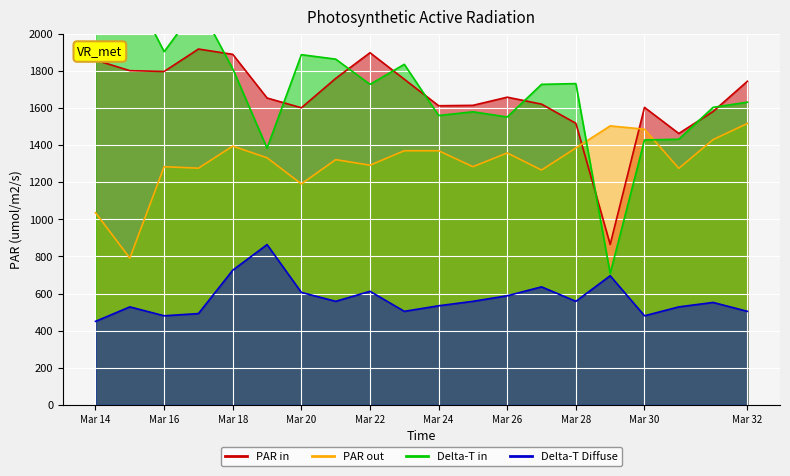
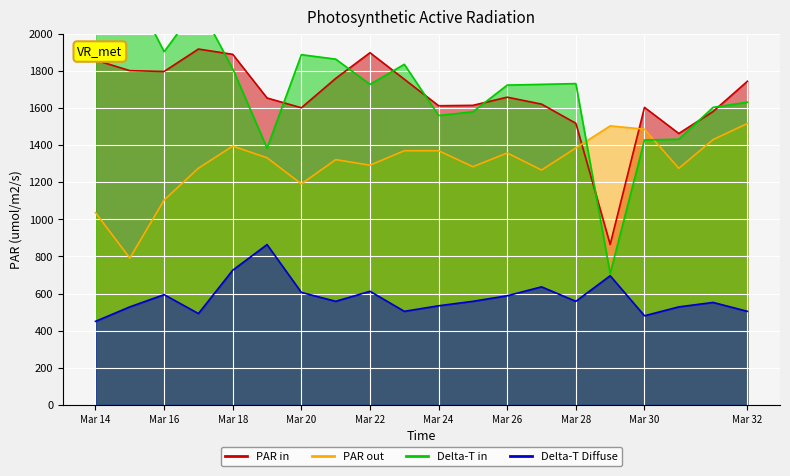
PAR out, Mar 16: 1280 -> 1100
Delta-T Diffuse, Mar 16: 480 -> 590
Delta-T in, Mar 26: 1550 -> 1720
